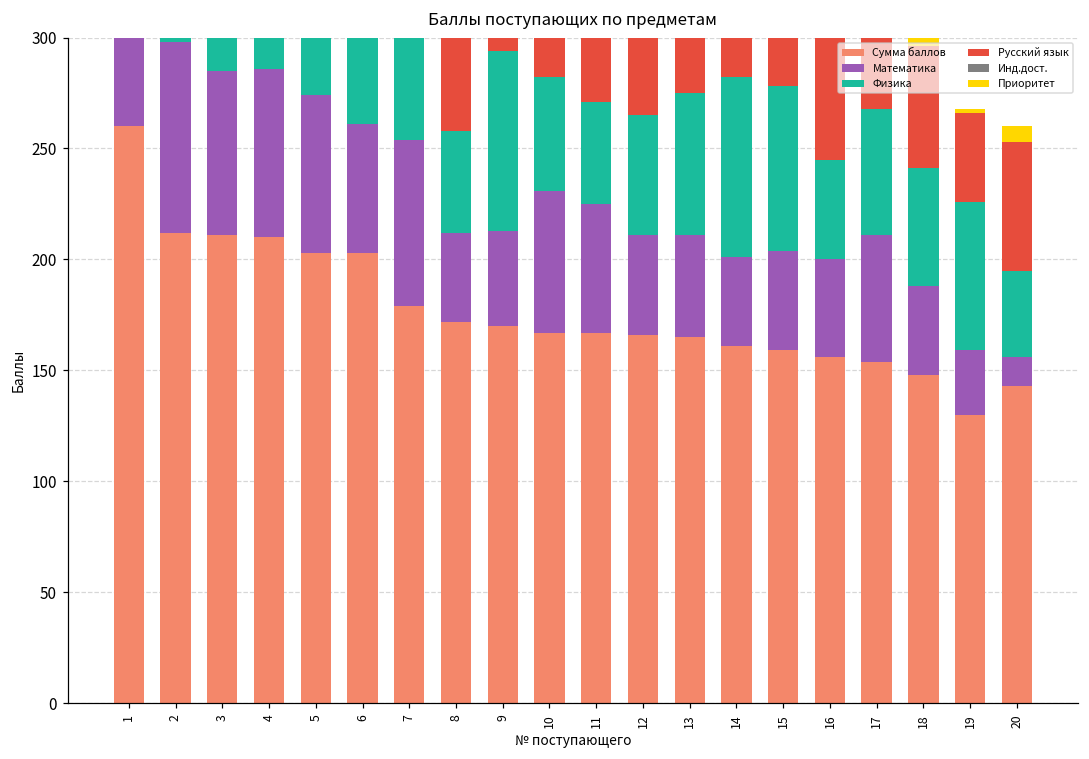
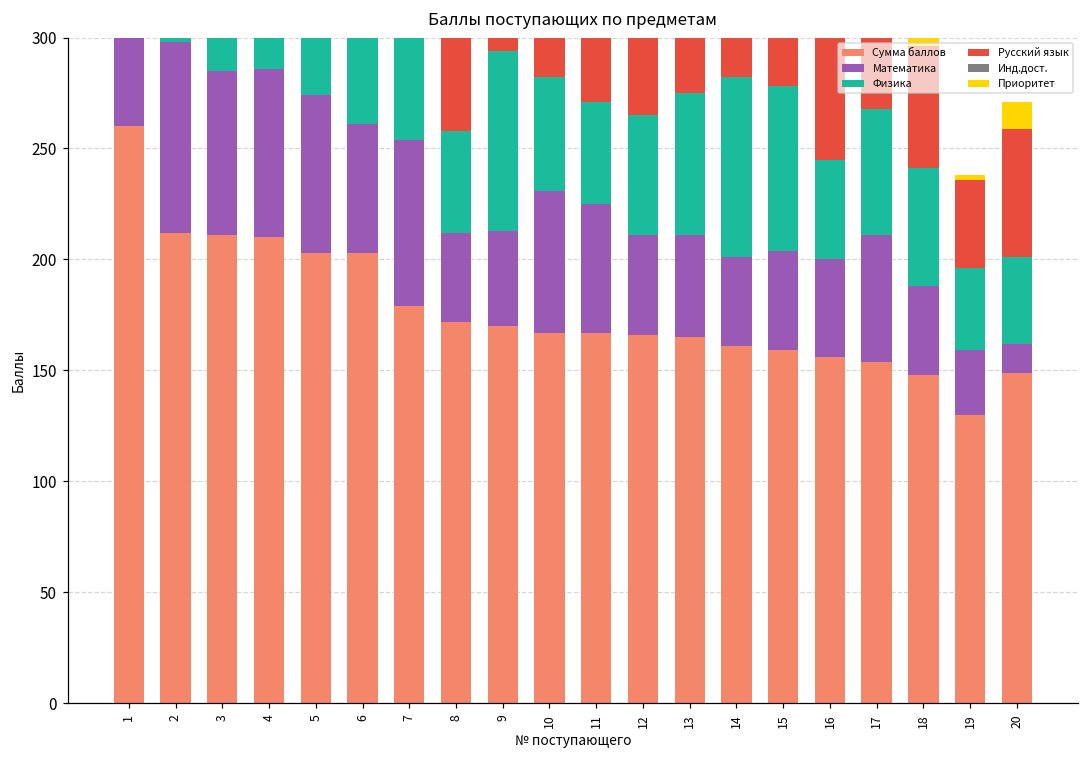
Физика, 19: 67 -> 37
Сумма баллов, 20: 143 -> 149
Приоритет, 20: 7 -> 12
